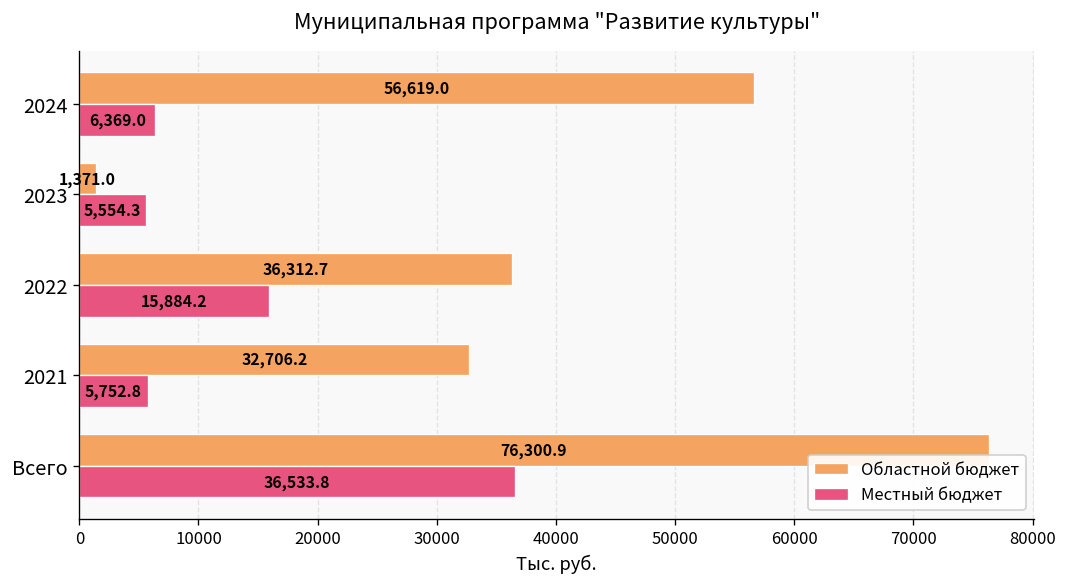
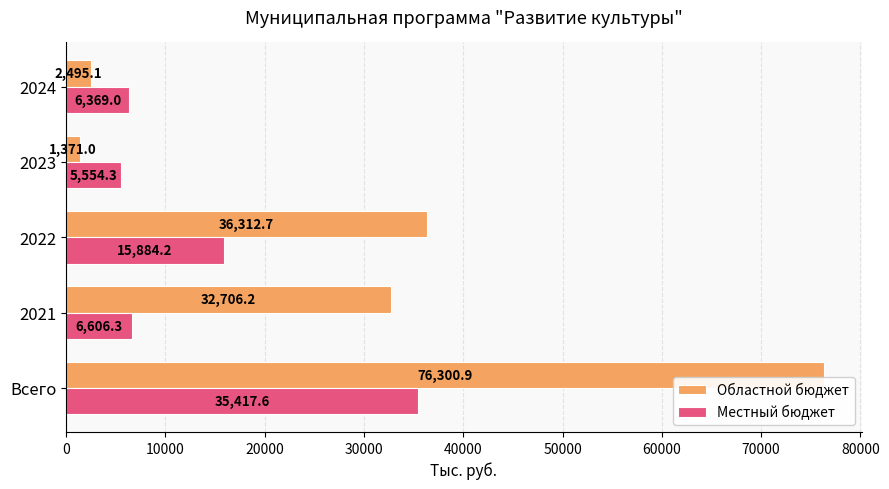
Областной бюджет, 2024: 56,619.0 -> 2,495.1
Местный бюджет, 2021: 5,752.8 -> 6,606.3
Местный бюджет, Всего: 36,533.8 -> 35,417.6
